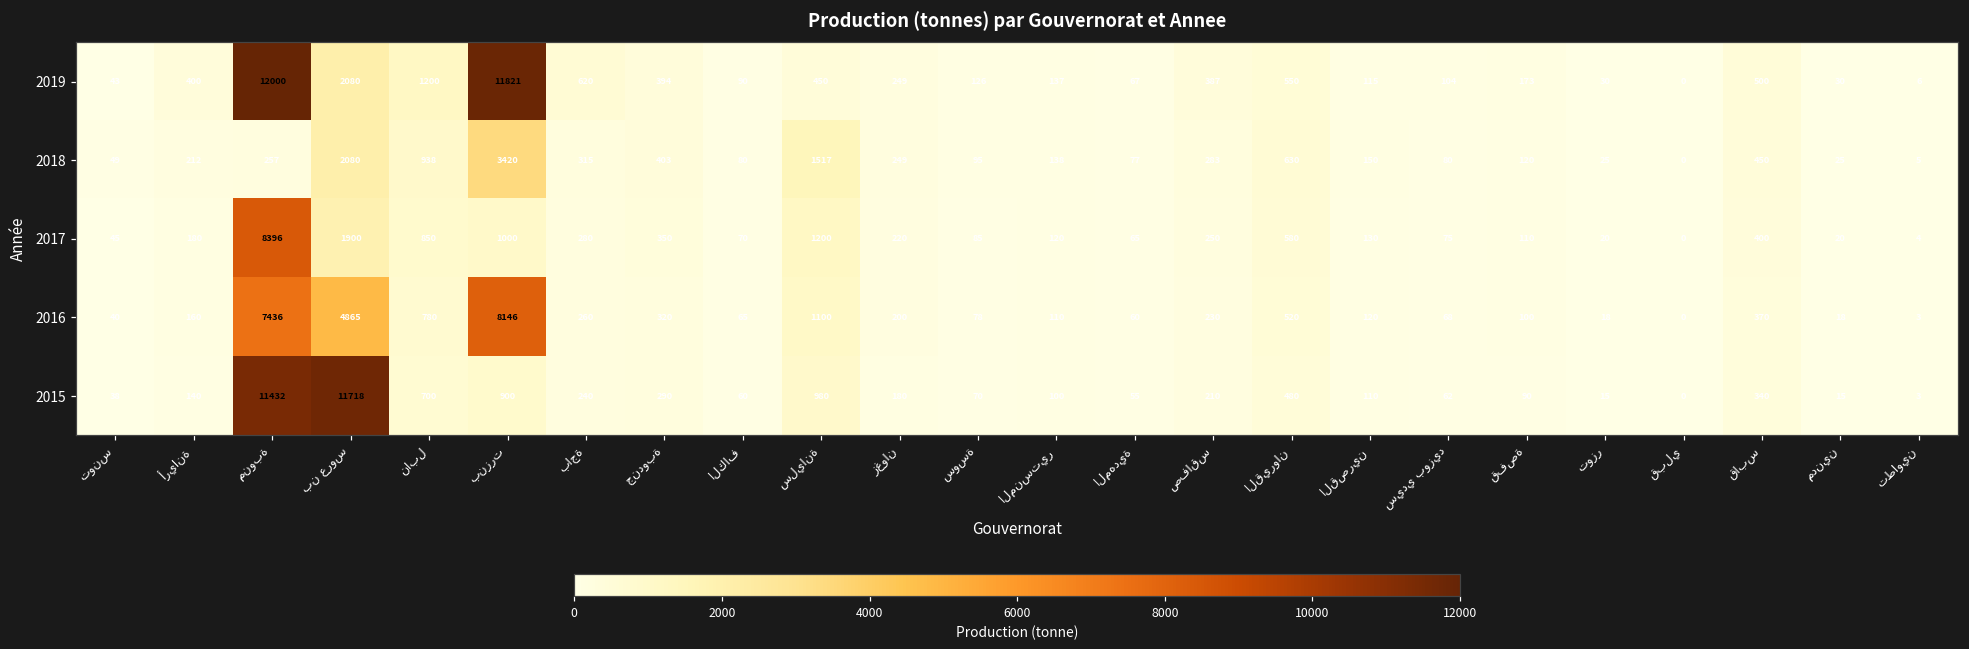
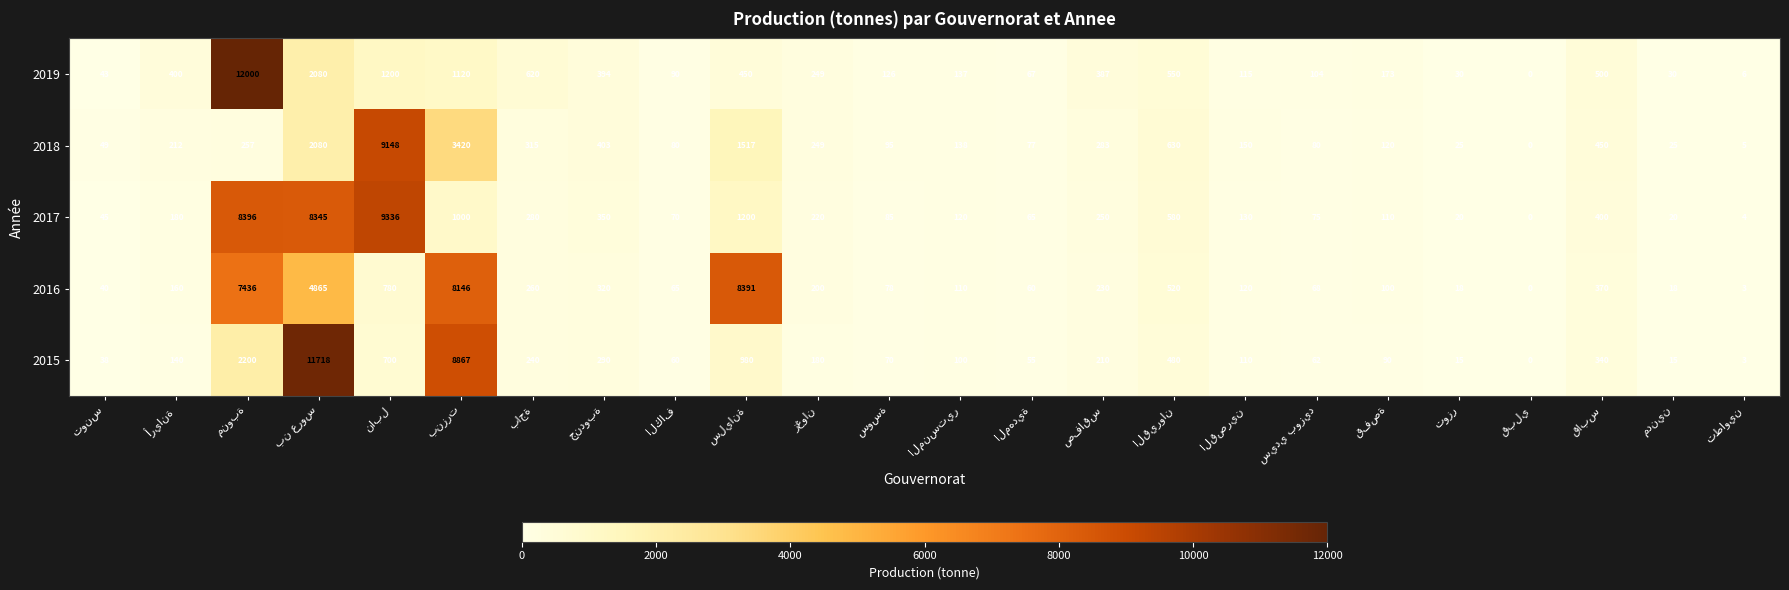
2019, بنزرت: 11821 -> 1120
2018, نابل: 938 -> 9148
2017, بن عروس: 1900 -> 8345
2017, نابل: 850 -> 9336
2016, سليانة: 1100 -> 8391
2015, منوبة: 11432 -> 2200
2015, بنزرت: 900 -> 8867
